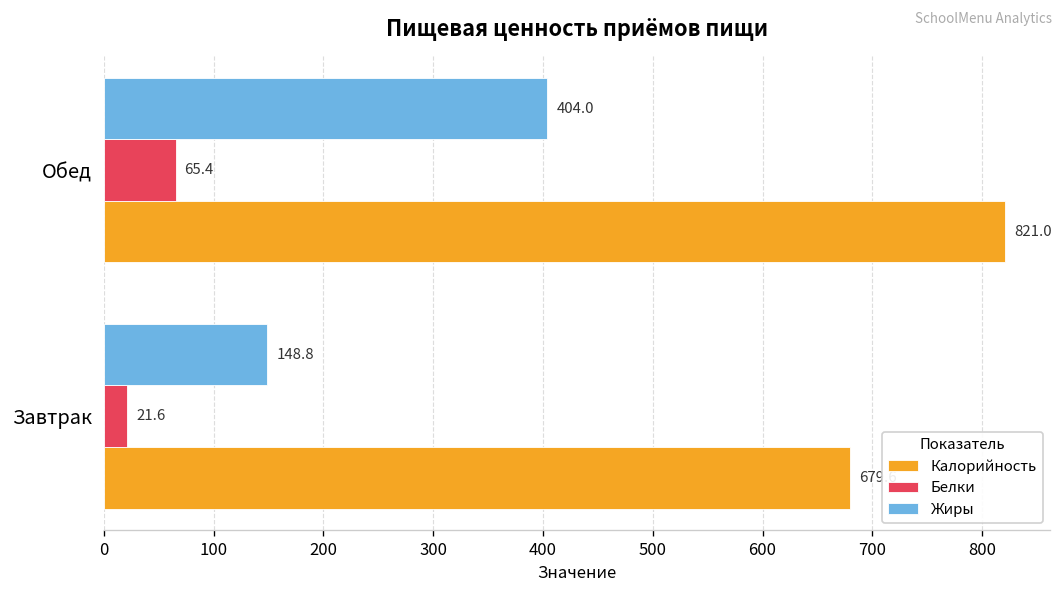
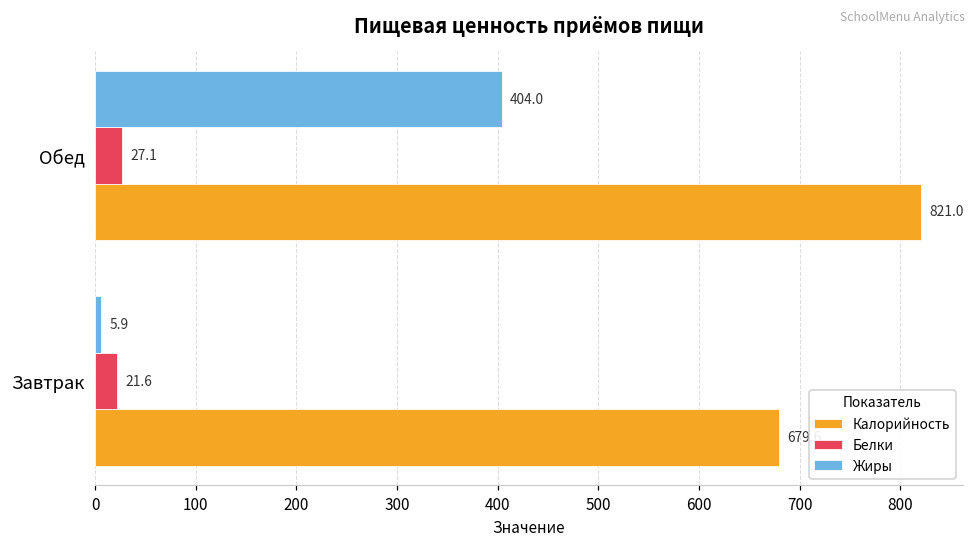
Белки, Обед: 65.4 -> 27.1
Жиры, Завтрак: 148.8 -> 5.9
